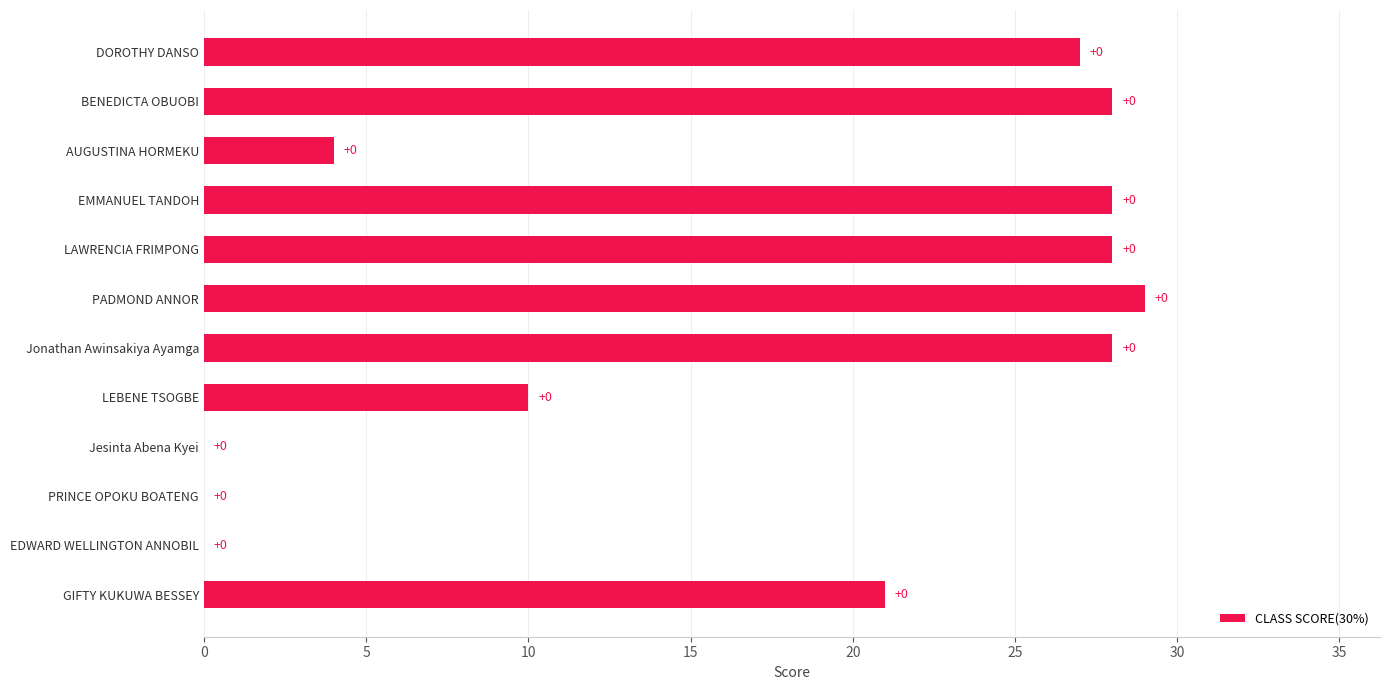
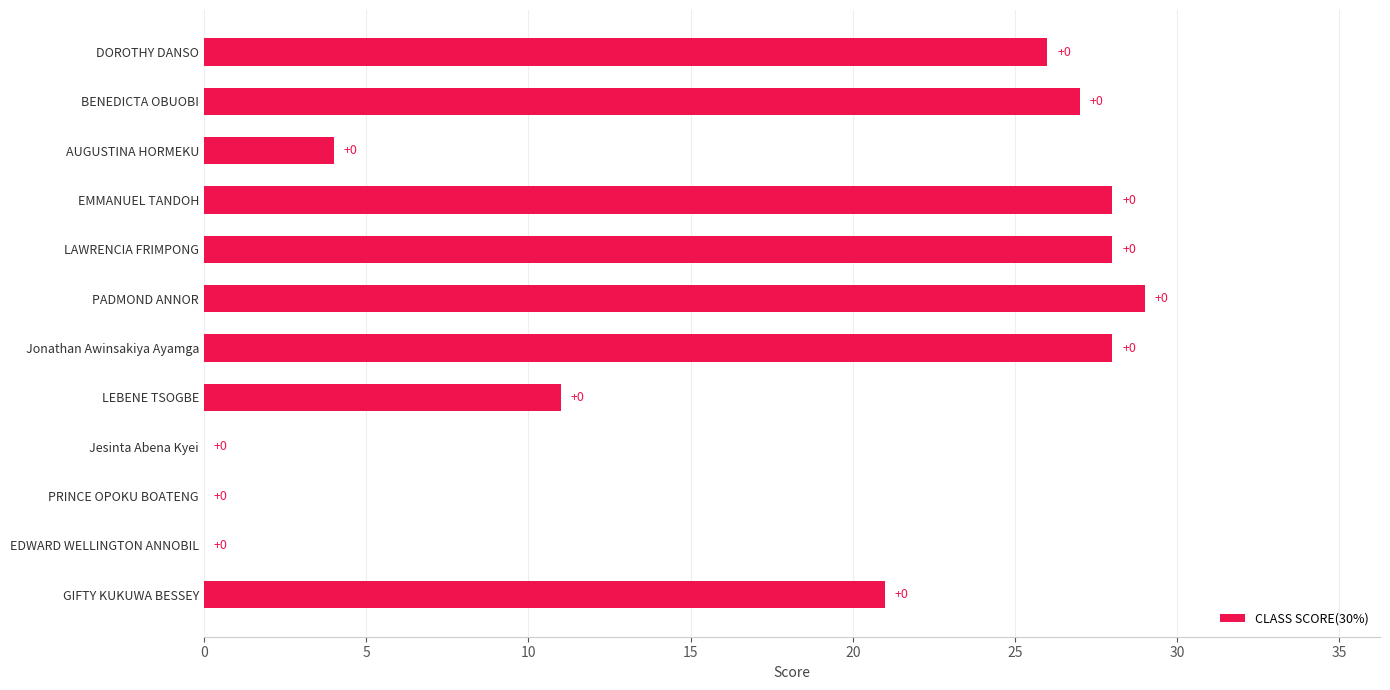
DOROTHY DANSO: 27 -> 26
BENEDICTA OBUOBI: 28 -> 27
LEBENE TSOGBE: 10 -> 11
